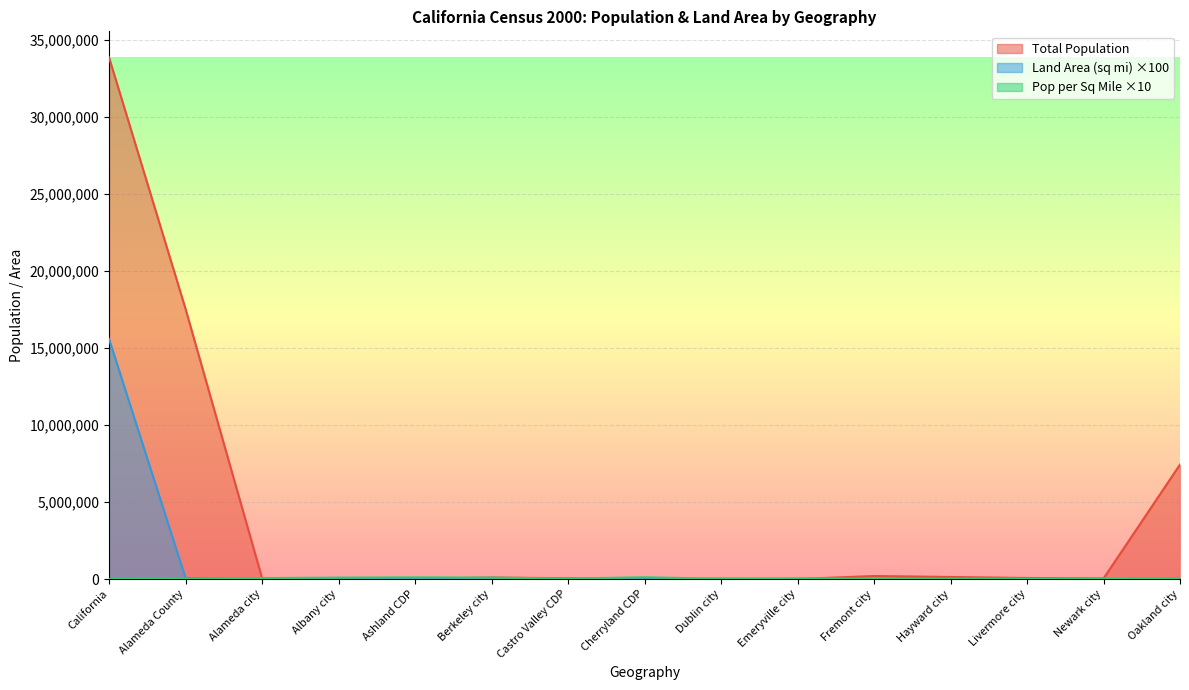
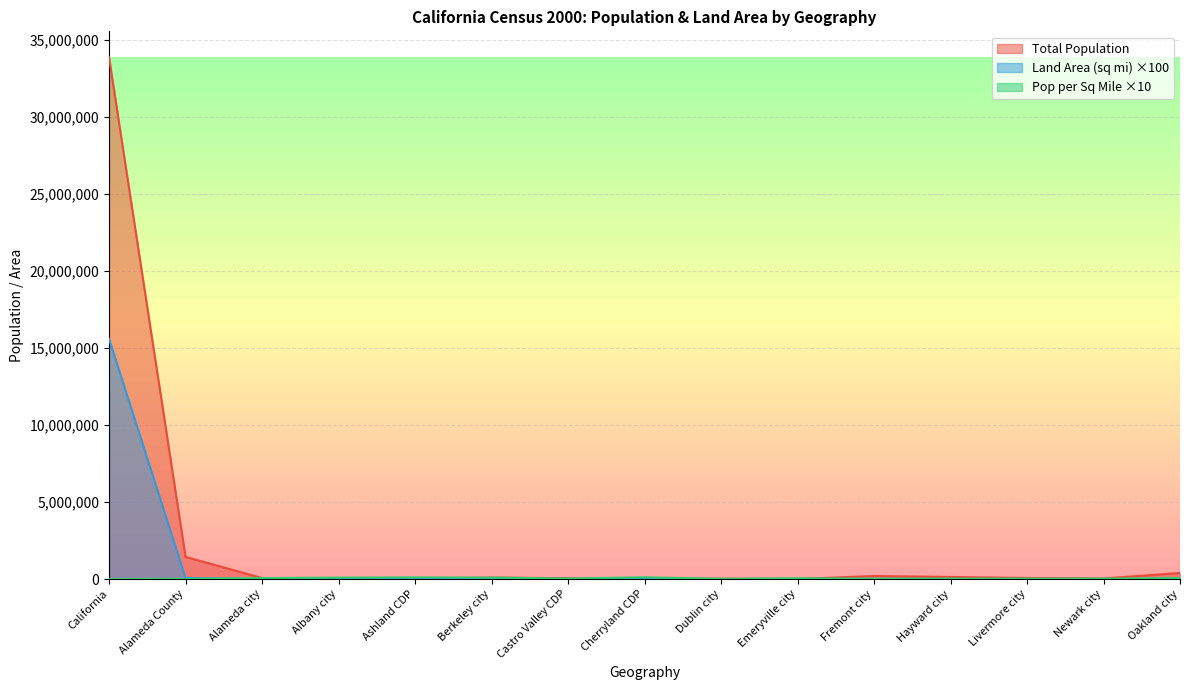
Total Population, Alameda County: 17,600,000 -> 1,400,000
Total Population, Oakland city: 7,400,000 -> 400,000
